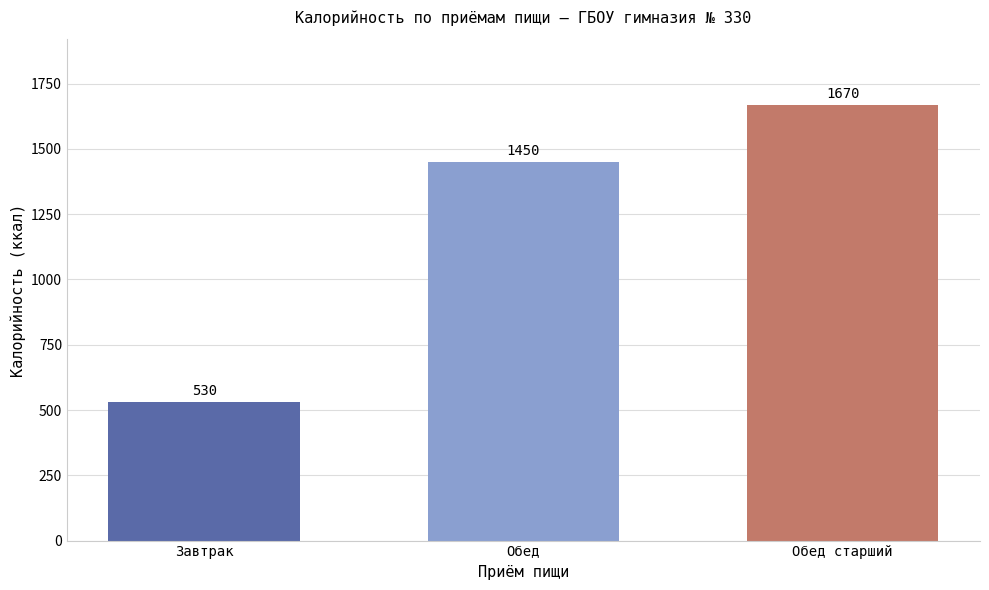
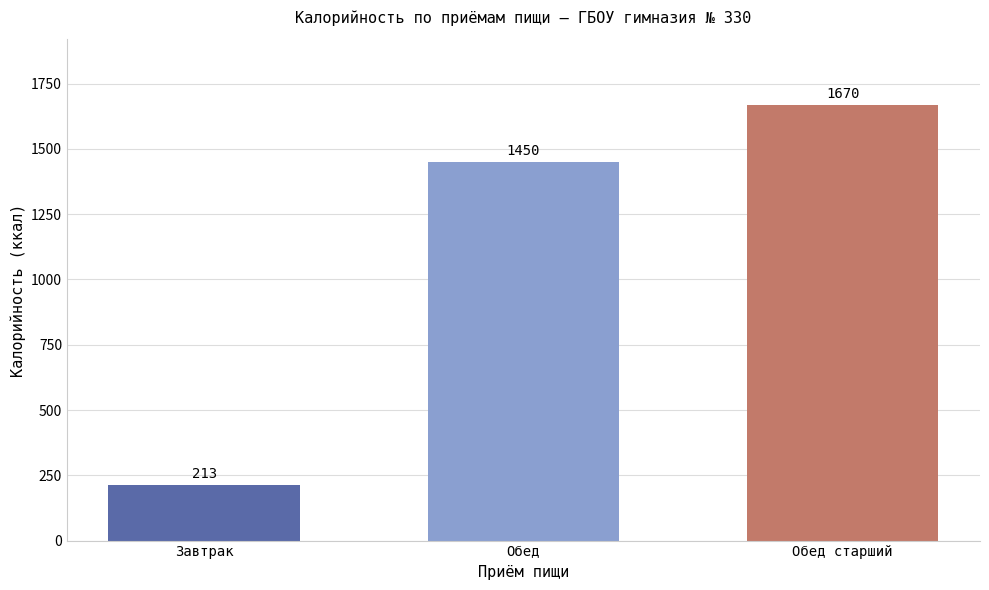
Завтрак: 530 -> 213
